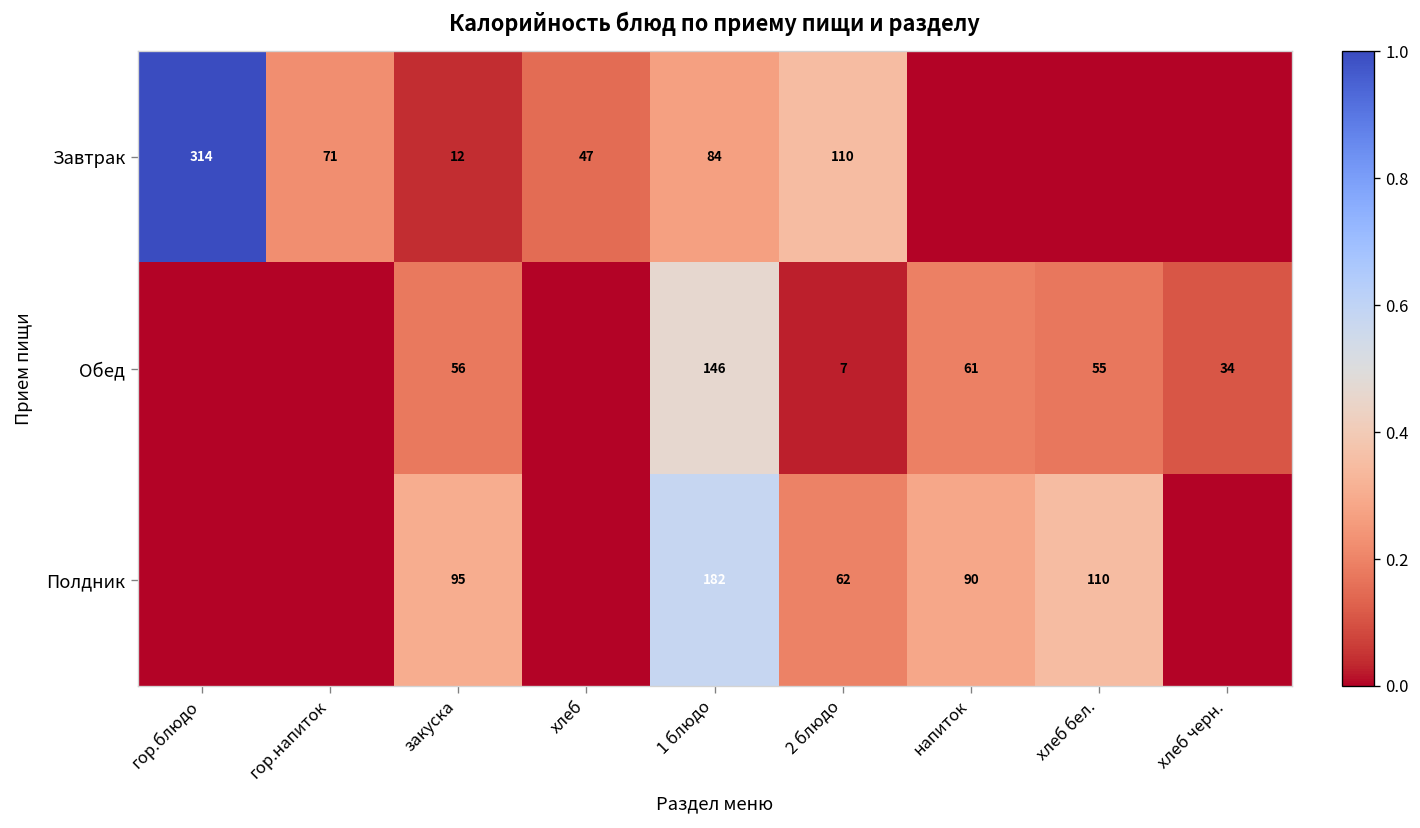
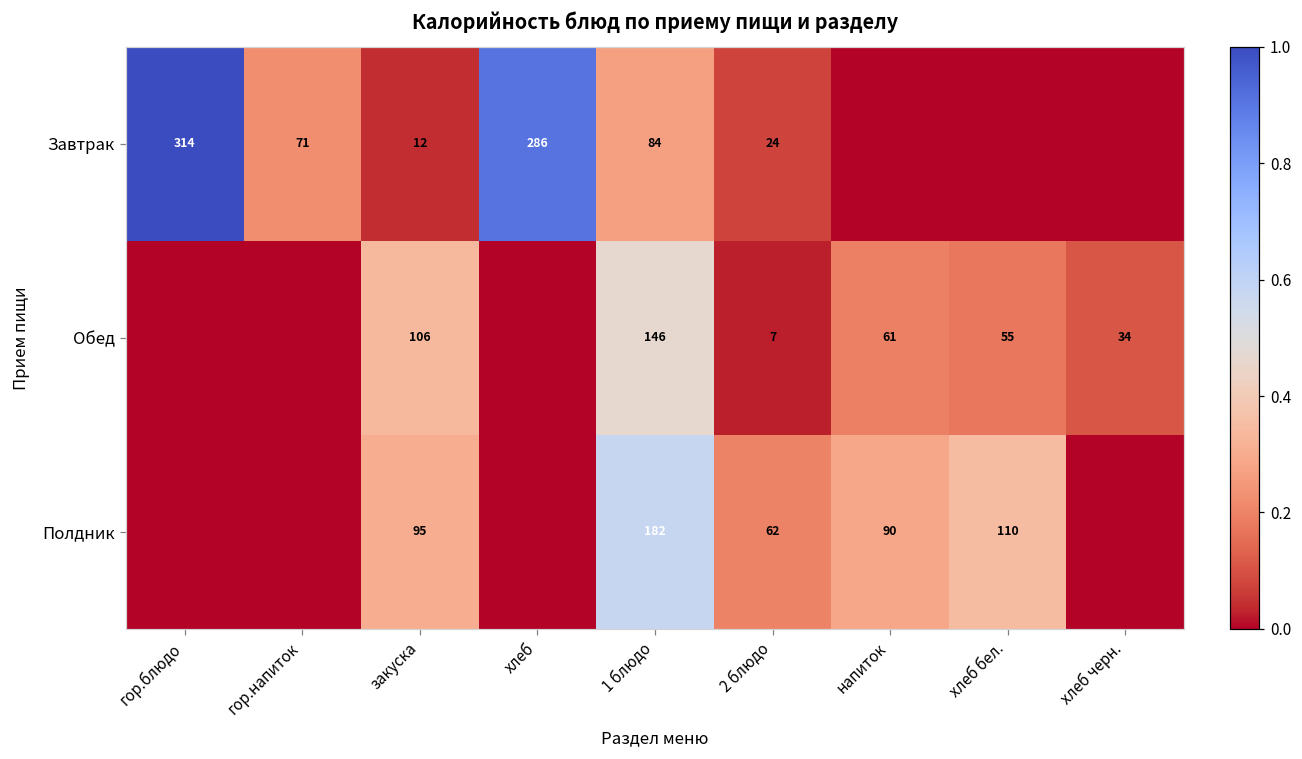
Завтрак, хлеб: 47 -> 286
Завтрак, 2 блюдо: 110 -> 24
Обед, закуска: 56 -> 106
